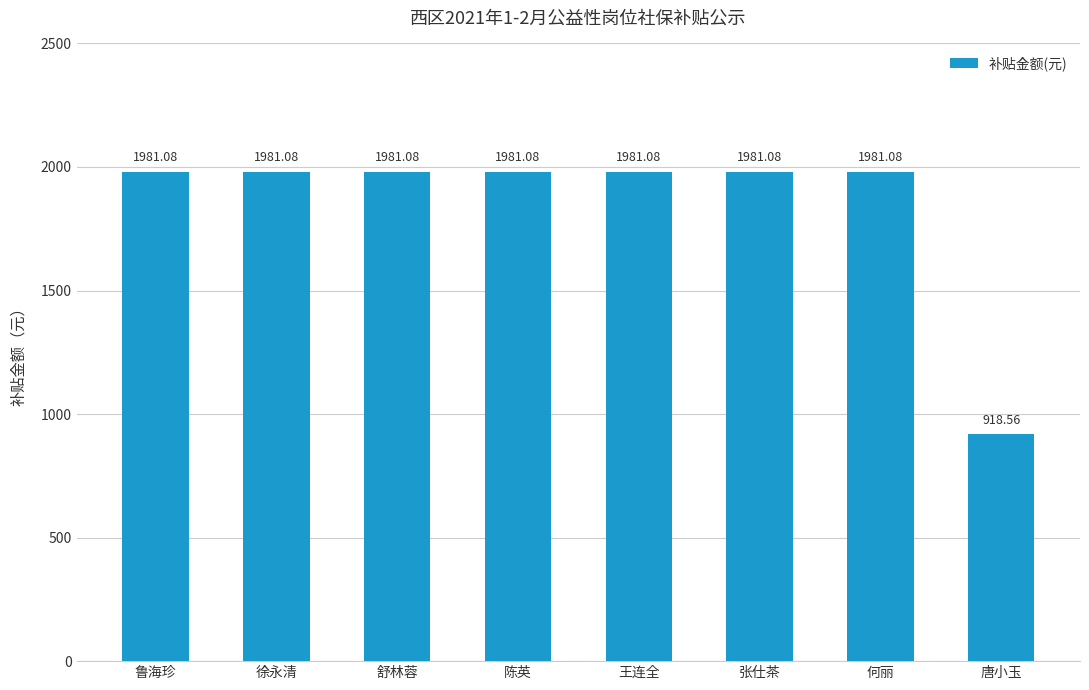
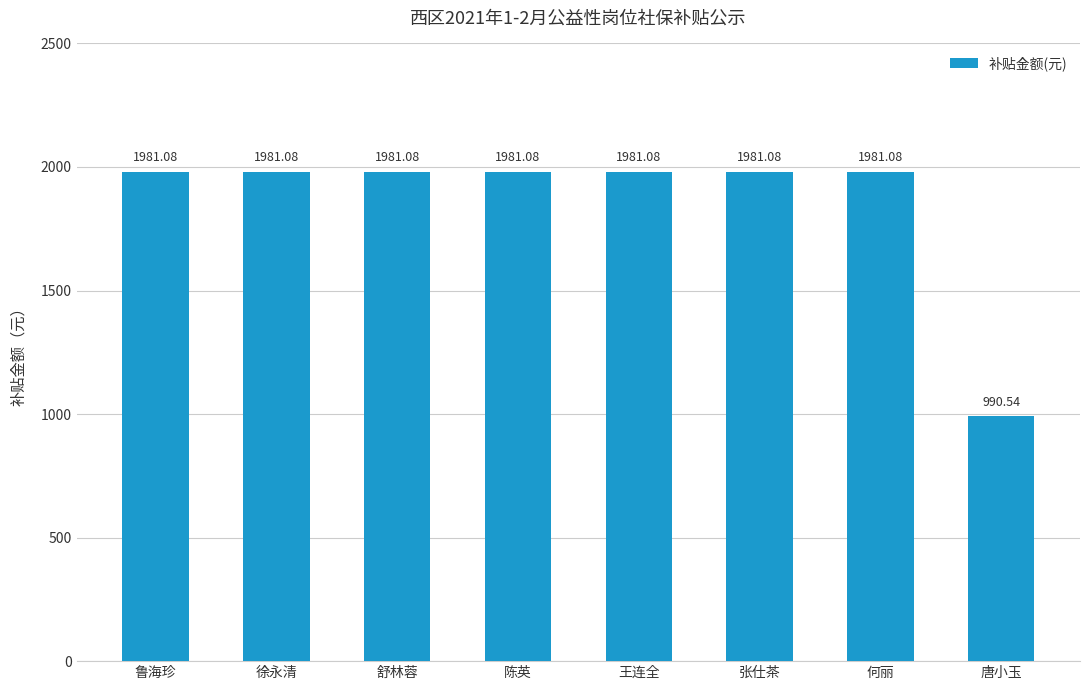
唐小玉: 918.56 -> 990.54
